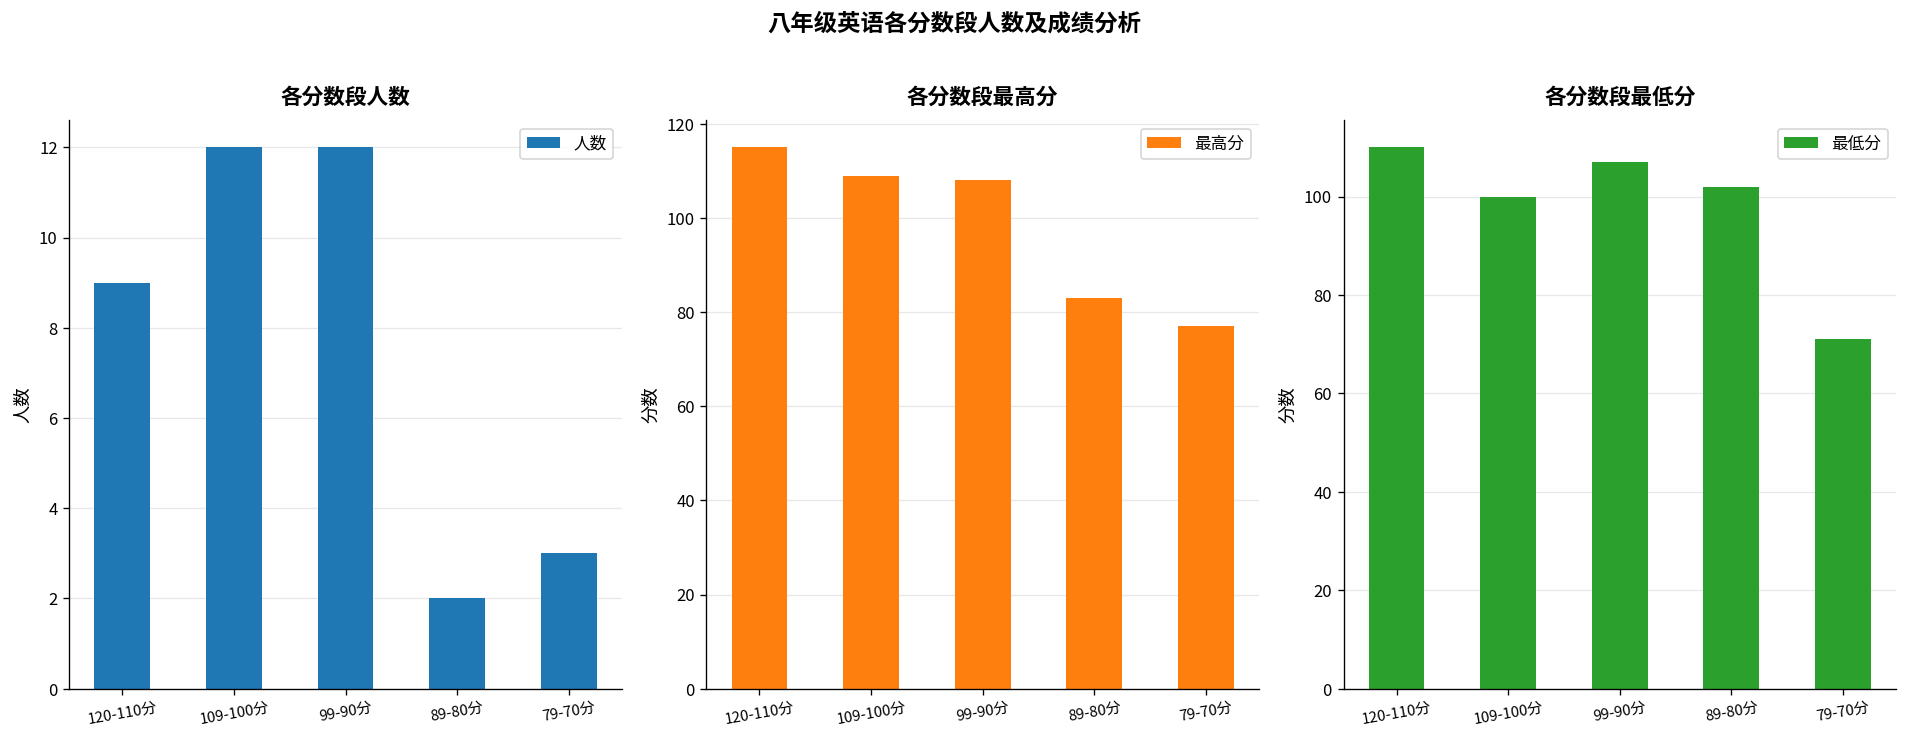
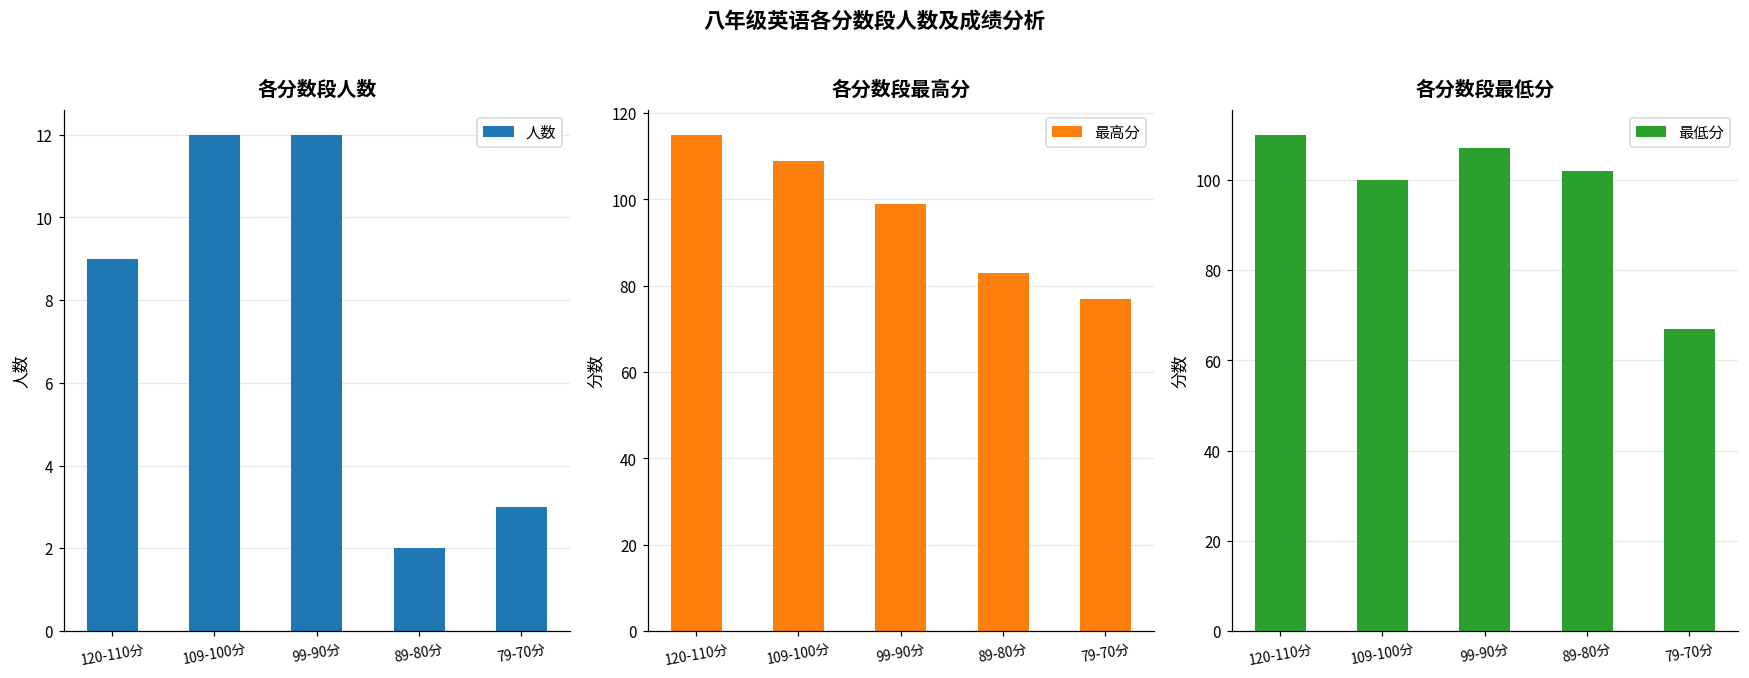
各分数段最高分, 99-90分: 108 -> 99
各分数段最低分, 79-70分: 71 -> 67
